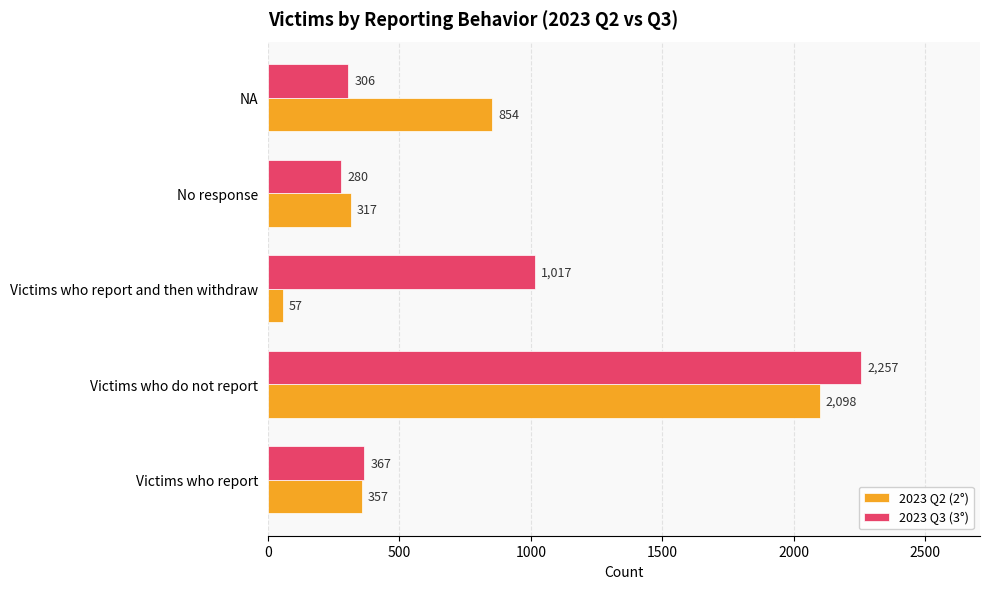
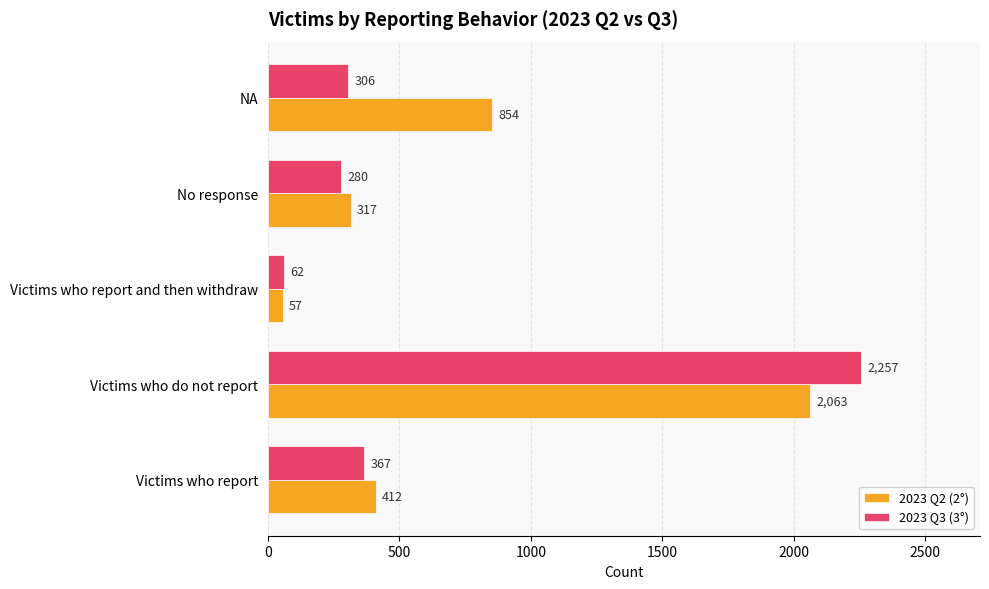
2023 Q3 (3°), Victims who report and then withdraw: 1,017 -> 62
2023 Q2 (2°), Victims who do not report: 2,098 -> 2,063
2023 Q2 (2°), Victims who report: 357 -> 412
